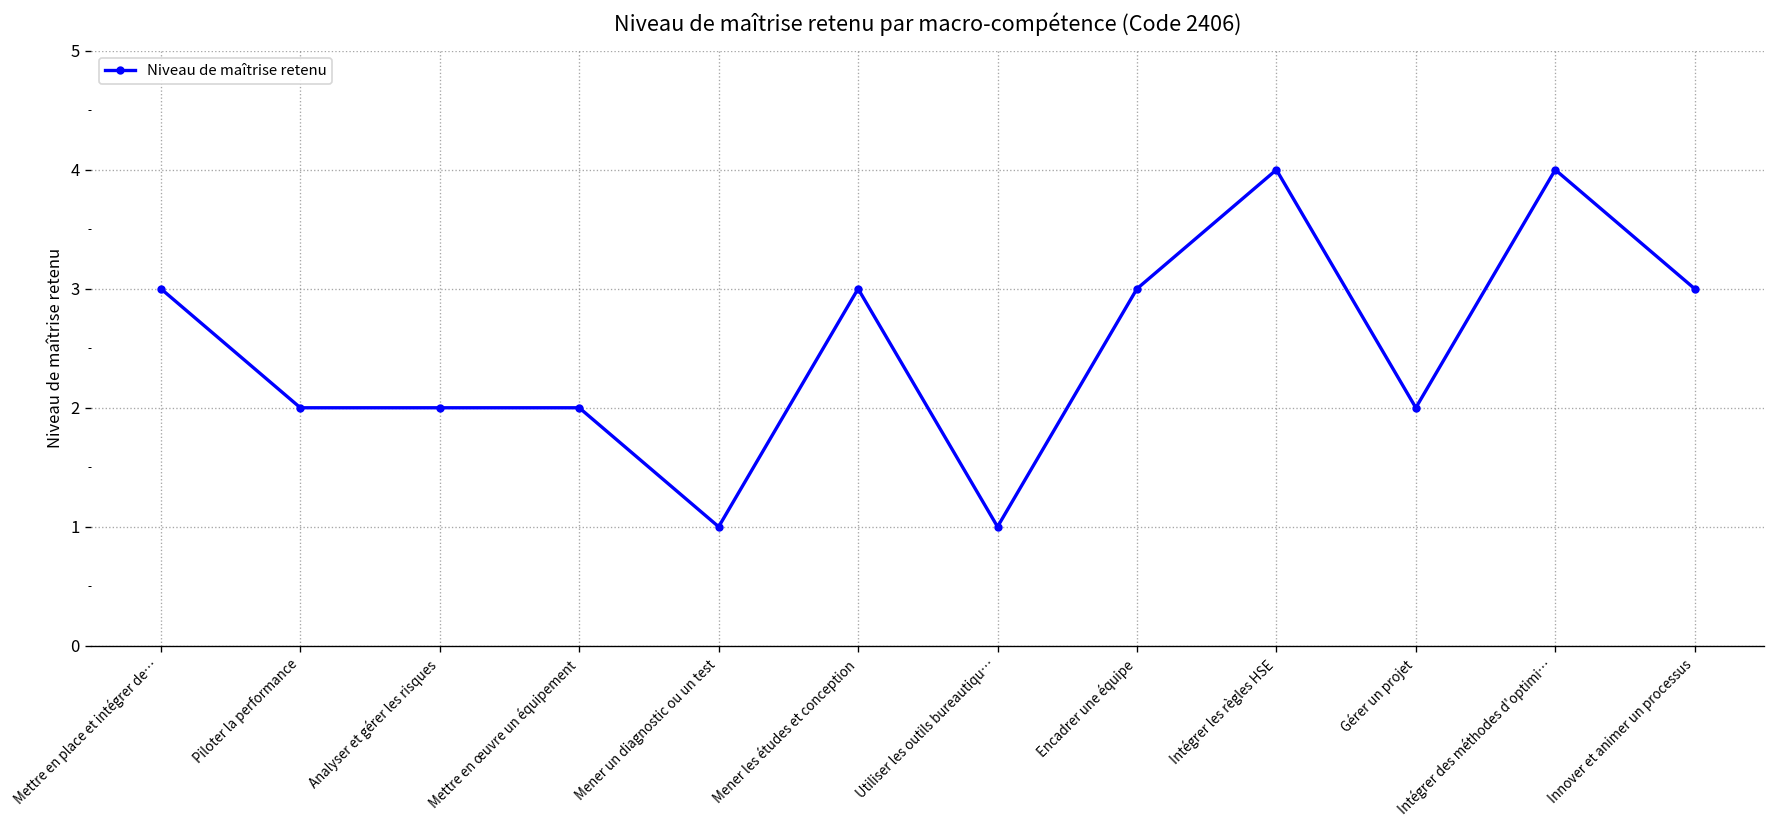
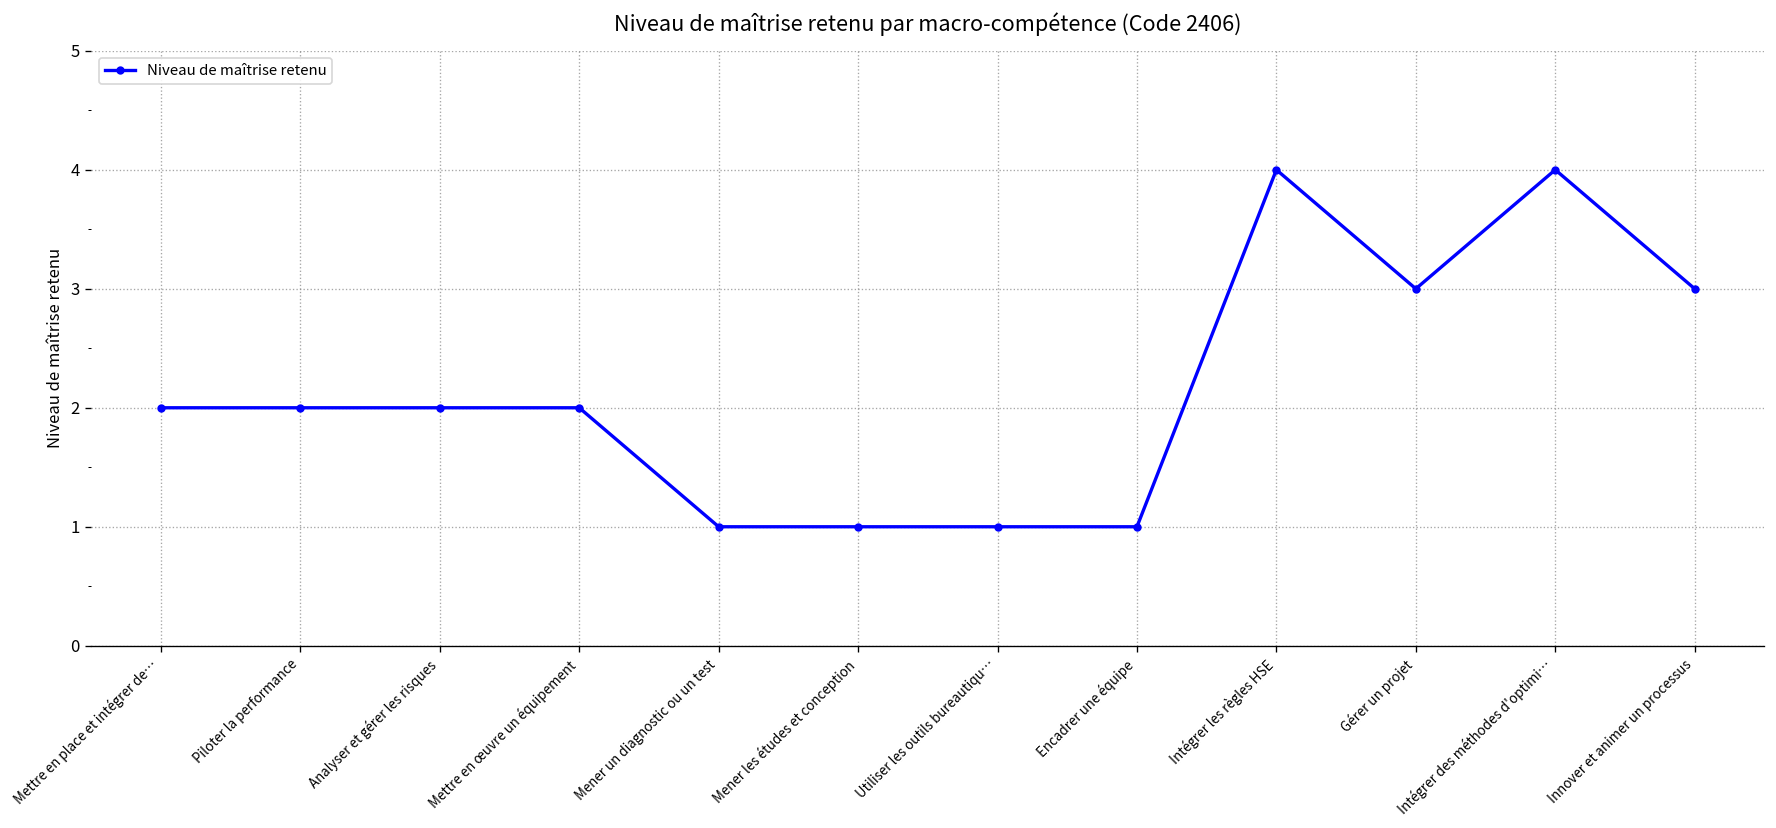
Mettre en place et intégrer de…: 3 -> 2
Mener les études et conception: 3 -> 1
Encadrer une équipe: 3 -> 1
Gérer un projet: 2 -> 3
